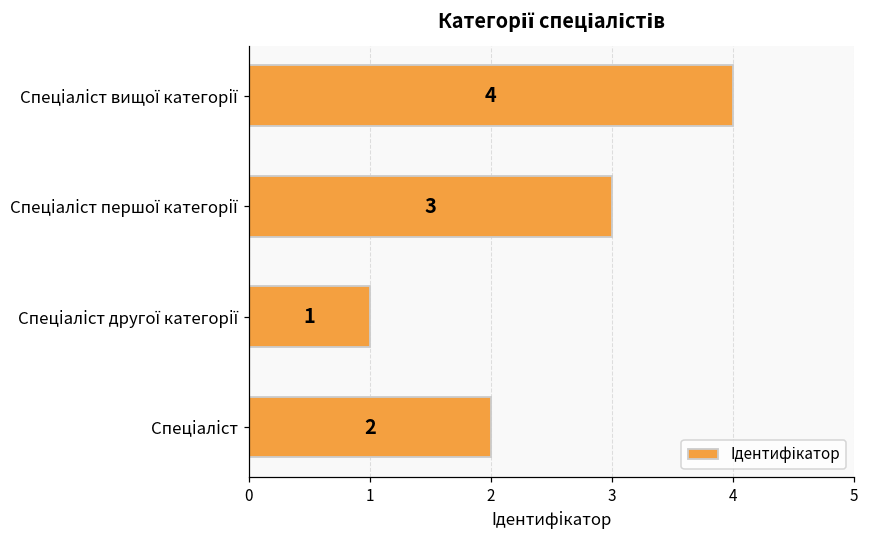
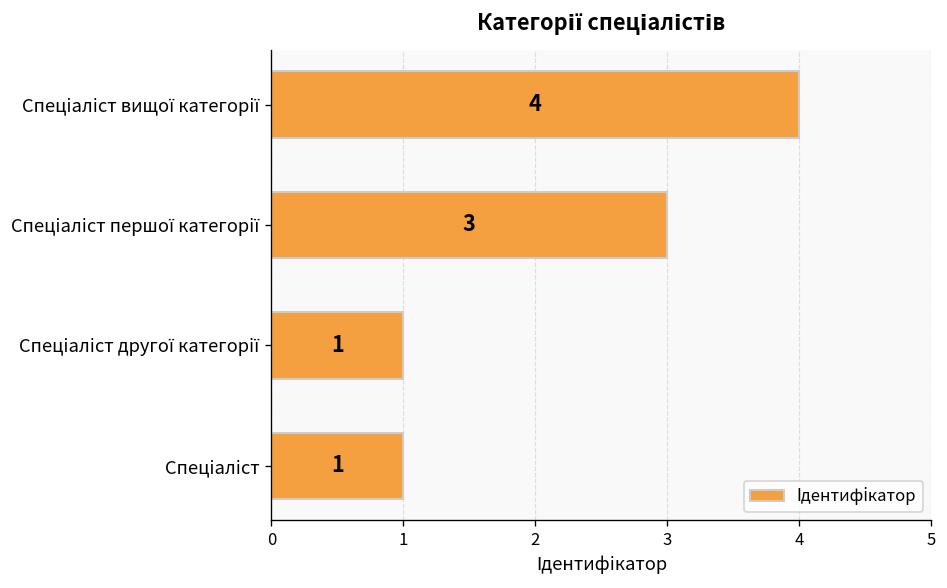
Спеціаліст: 2 -> 1
